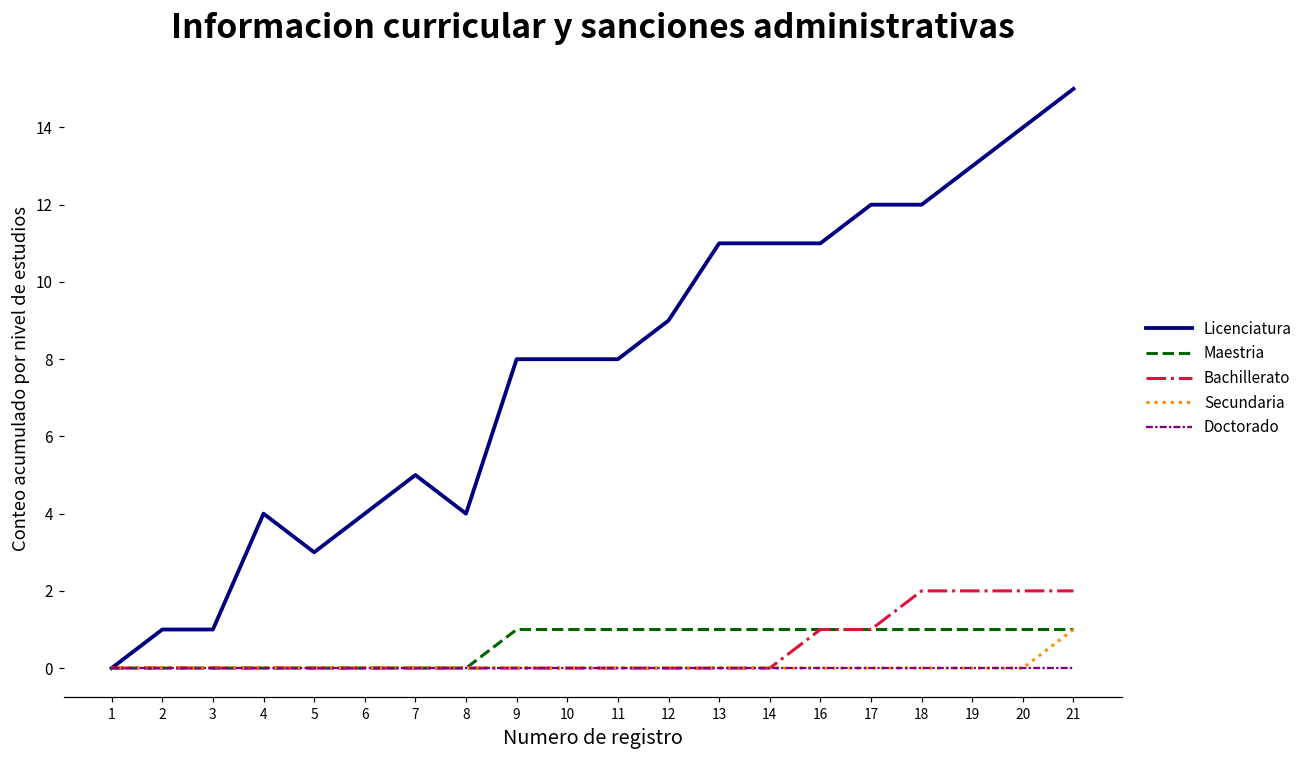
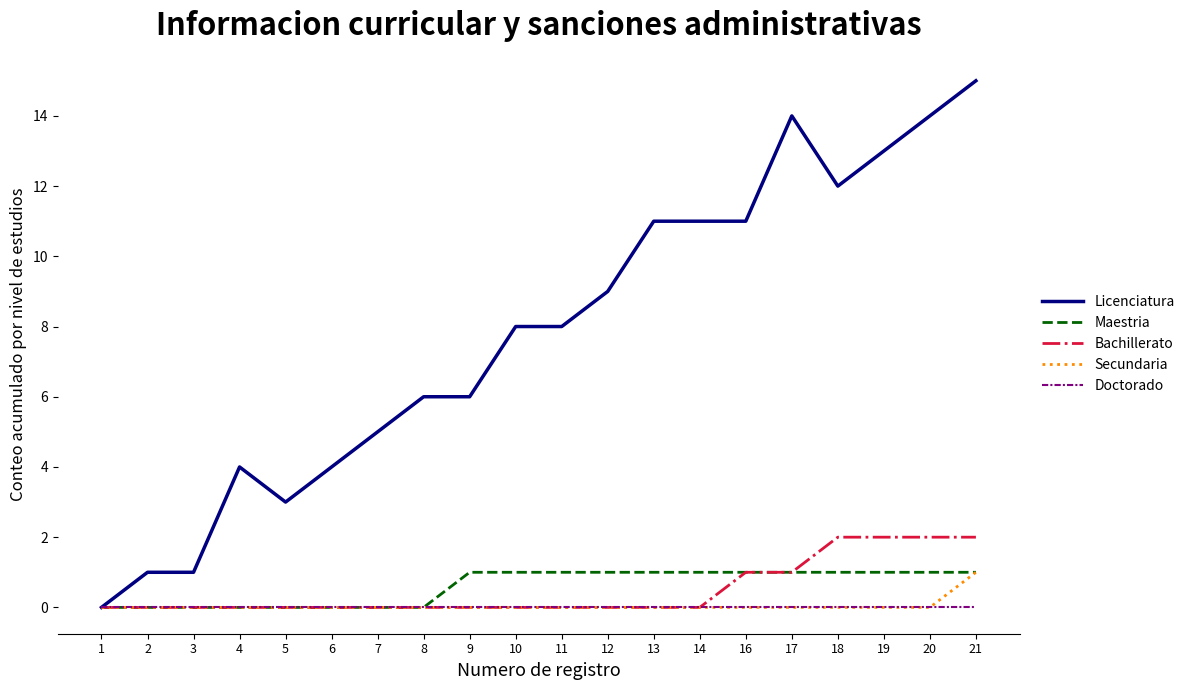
Licenciatura, 8: 4 -> 6
Licenciatura, 9: 8 -> 6
Licenciatura, 17: 12 -> 14
